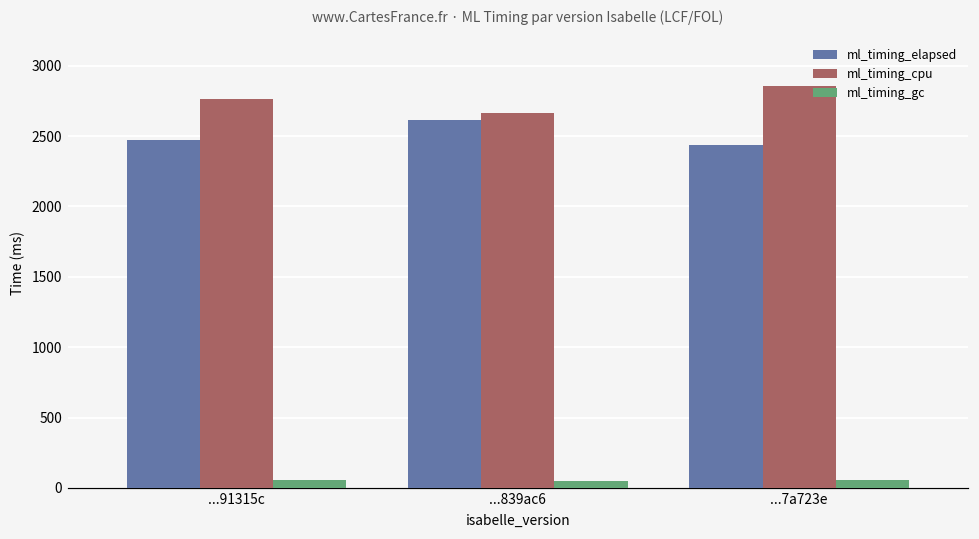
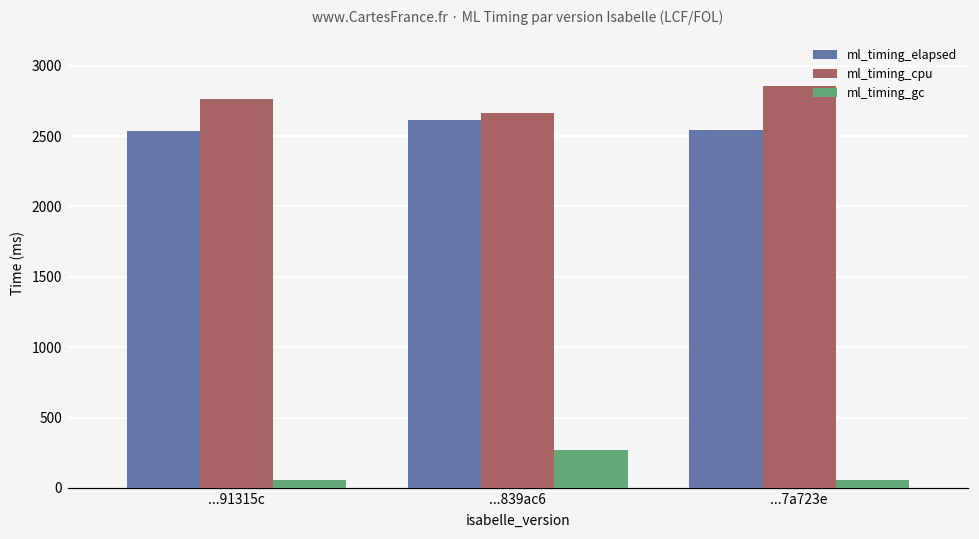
ml_timing_elapsed, ...91315c: 2470 -> 2540
ml_timing_gc, ...839ac6: 50 -> 270
ml_timing_elapsed, ...7a723e: 2440 -> 2540
